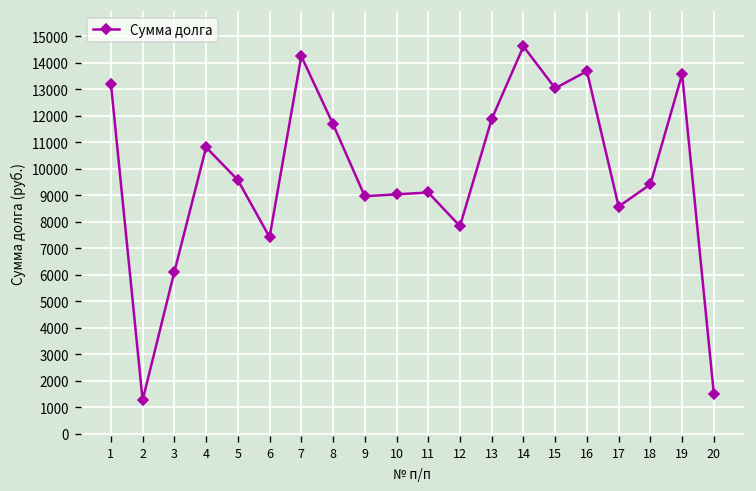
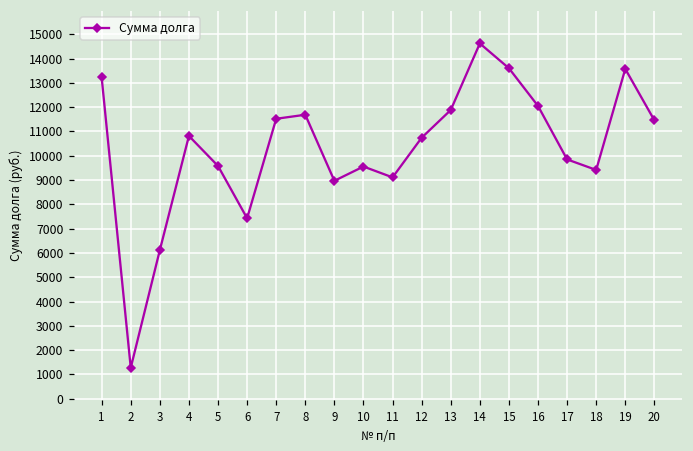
7: 14300 -> 11500
10: 9000 -> 9600
12: 7800 -> 10700
15: 13000 -> 13600
16: 13700 -> 12100
17: 8600 -> 9800
20: 1500 -> 11500
